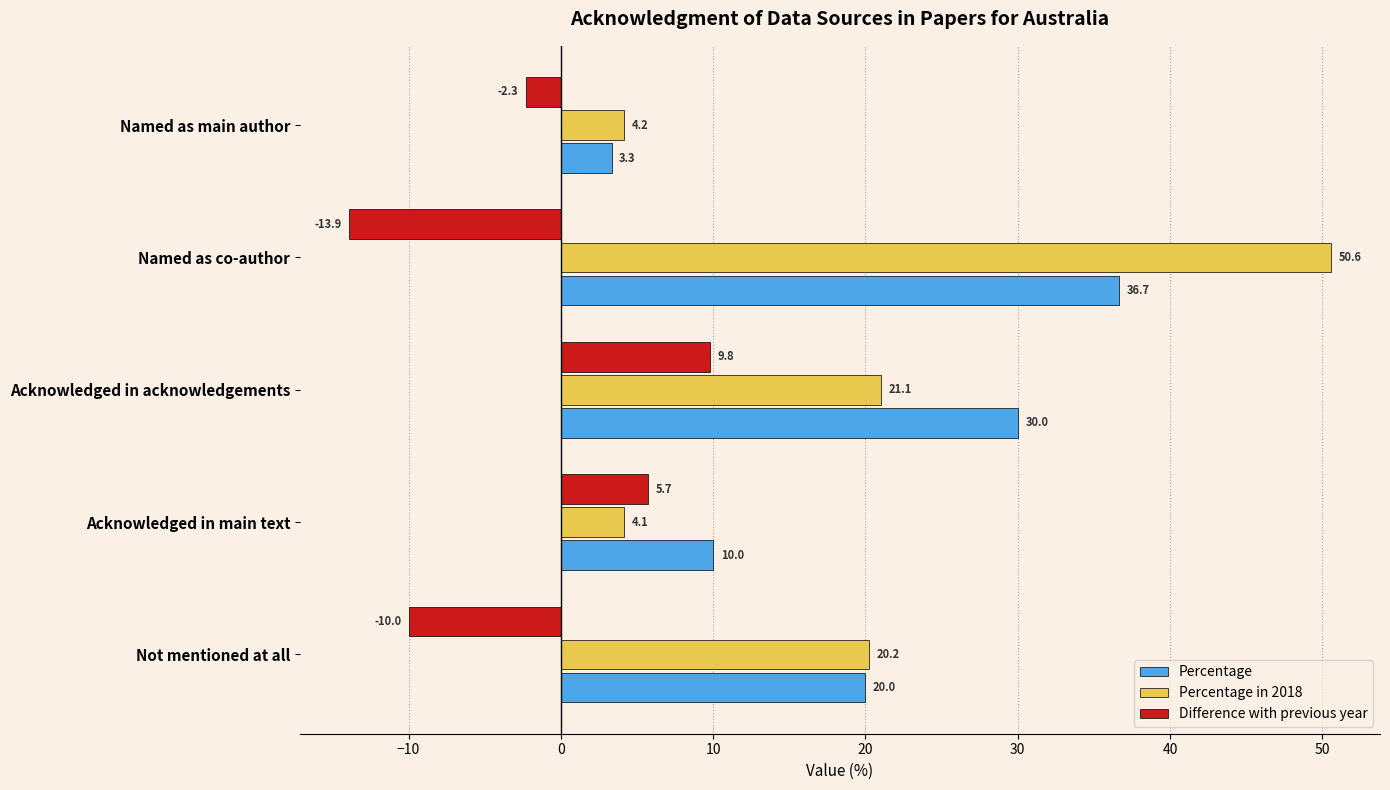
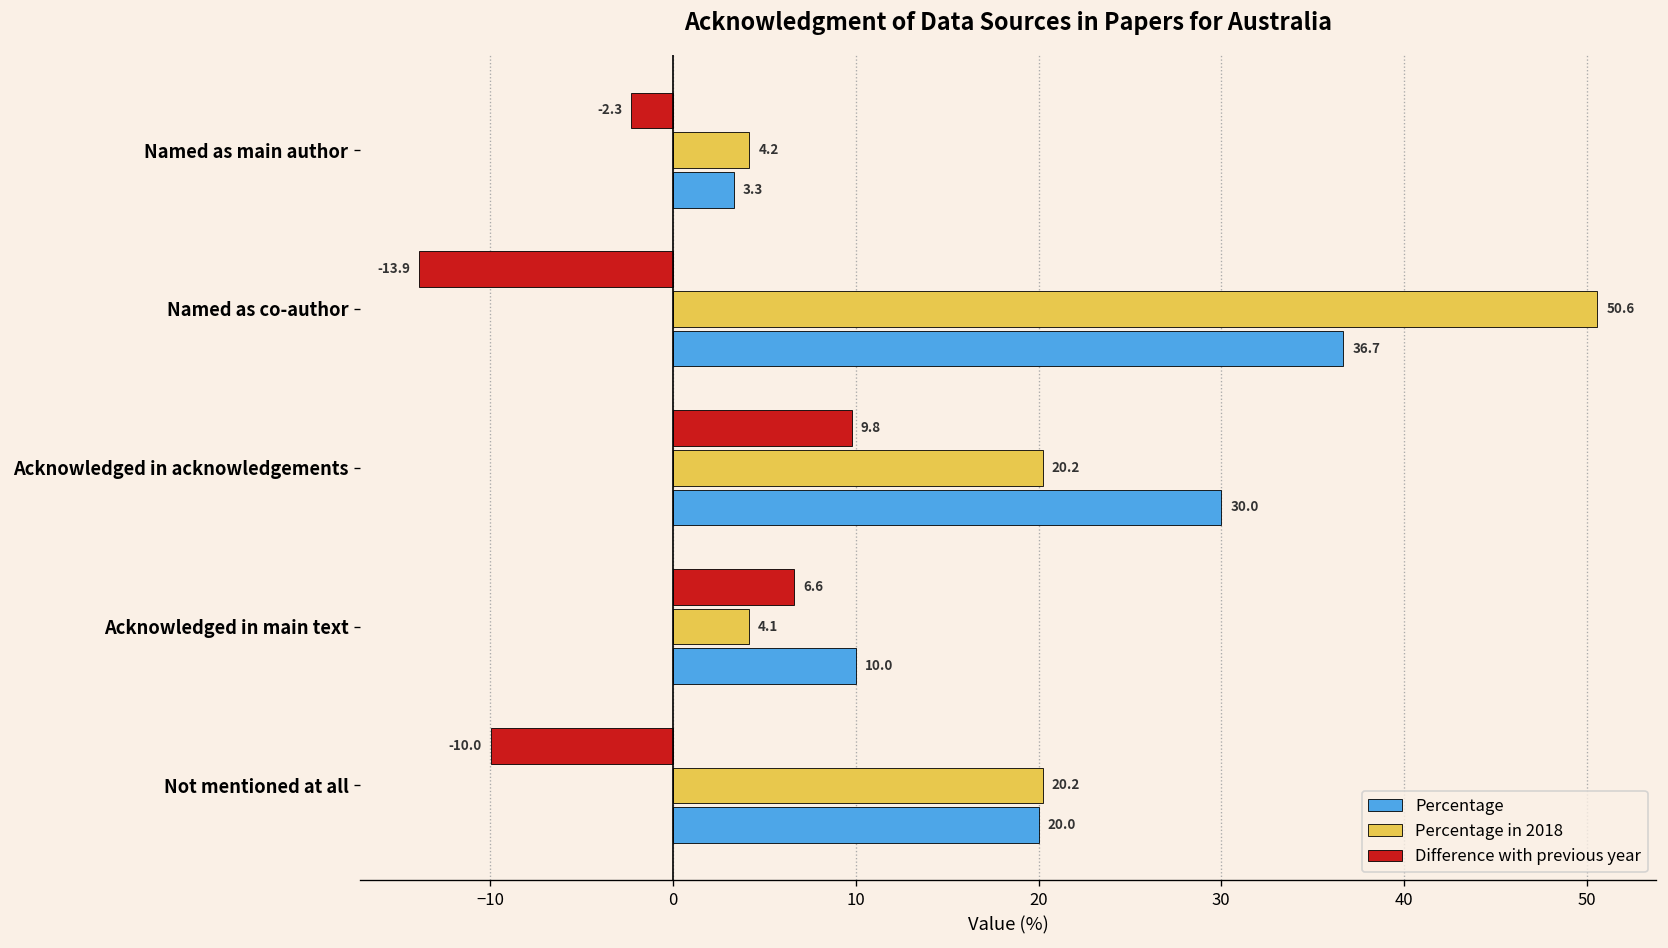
Percentage in 2018, Acknowledged in acknowledgements: 21.1 -> 20.2
Difference with previous year, Acknowledged in main text: 5.7 -> 6.6
